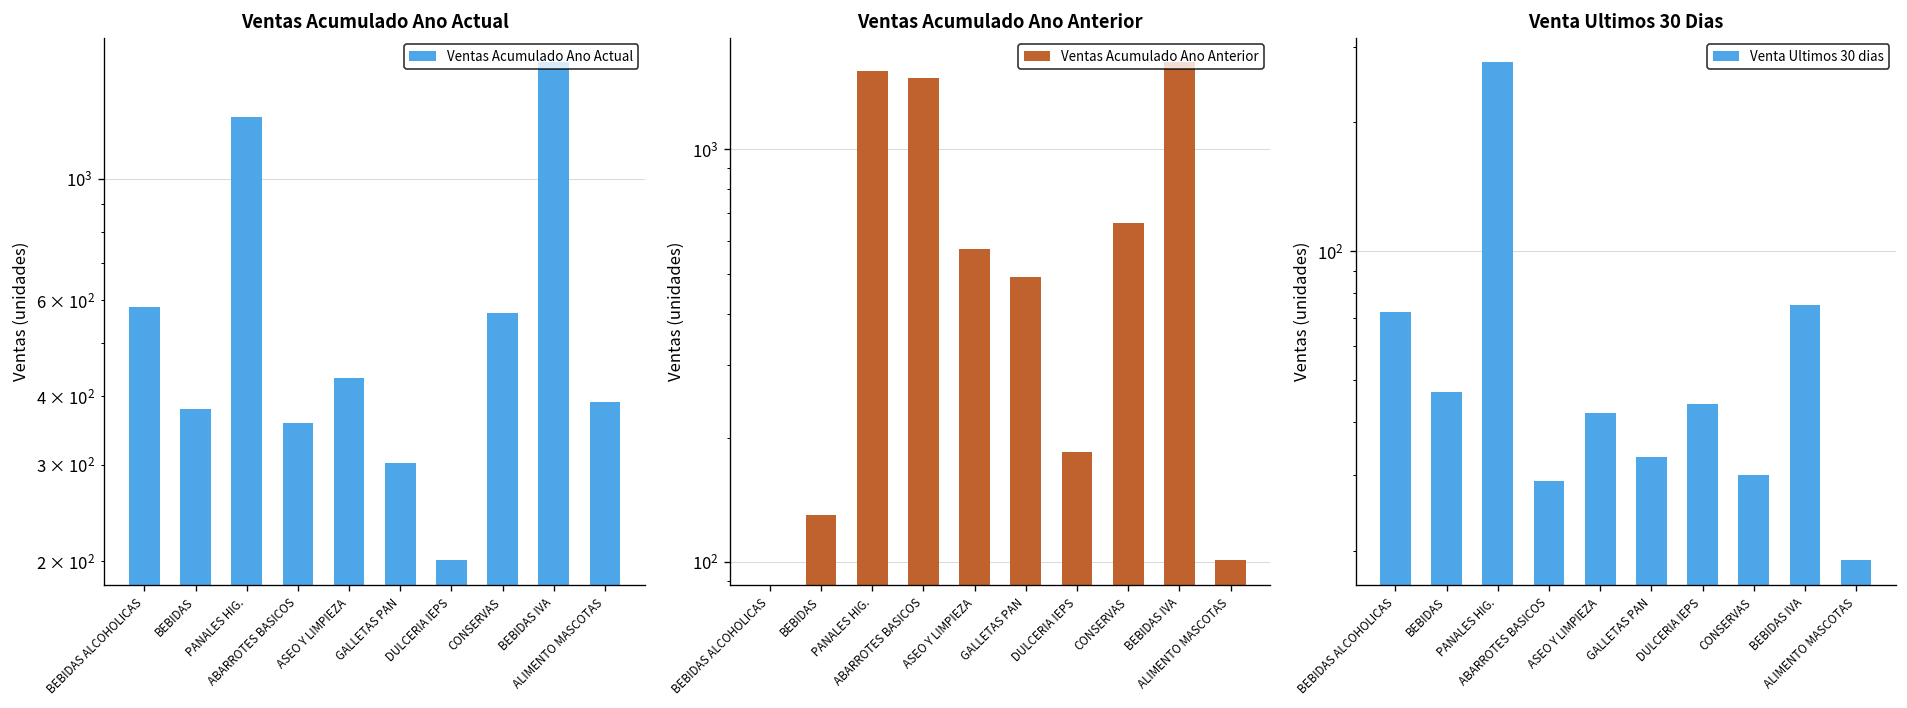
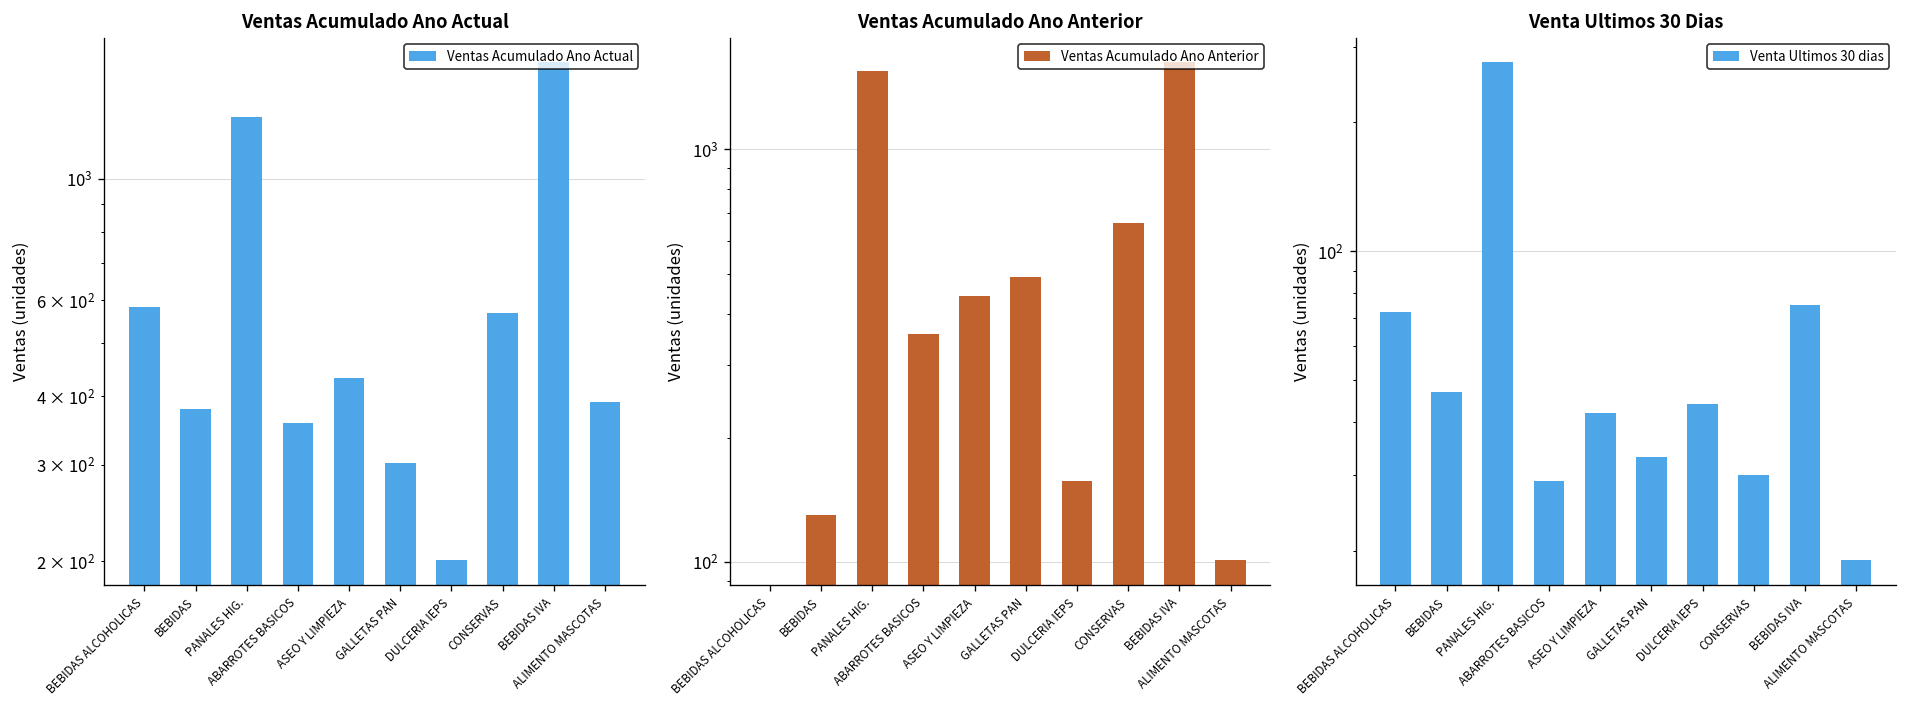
Ventas Acumulado Ano Anterior, ABARROTES BASICOS: 1490 -> 360
Ventas Acumulado Ano Anterior, ASEO Y LIMPIEZA: 570 -> 440
Ventas Acumulado Ano Anterior, DULCERIA IEPS: 190 -> 160
